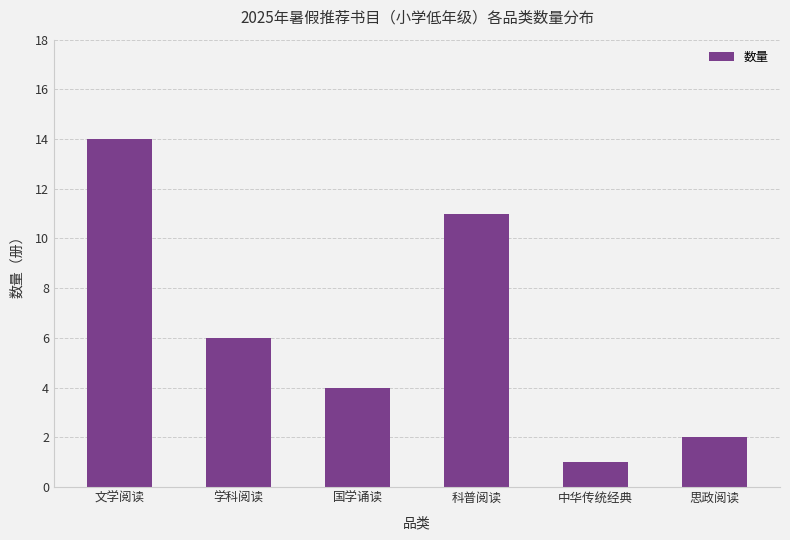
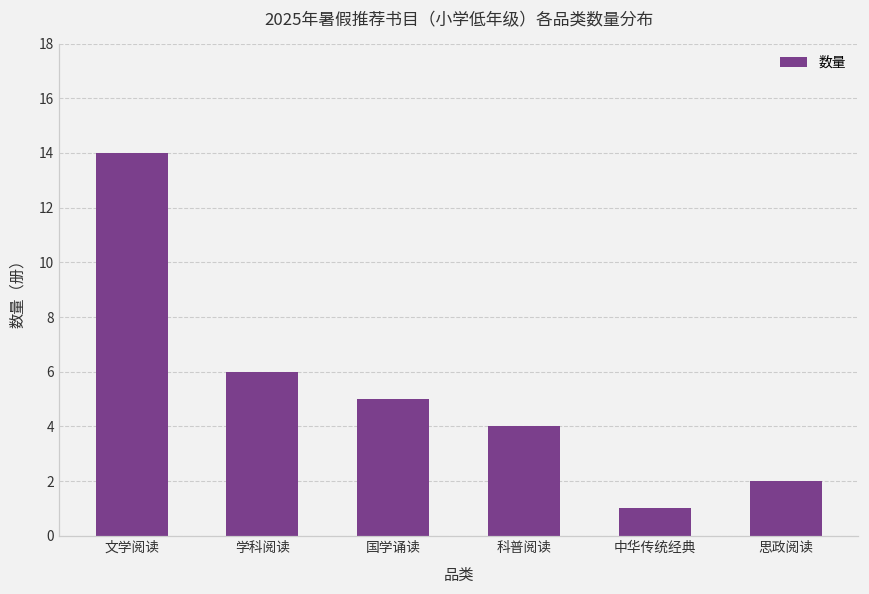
国学诵读: 4 -> 5
科普阅读: 11 -> 4
